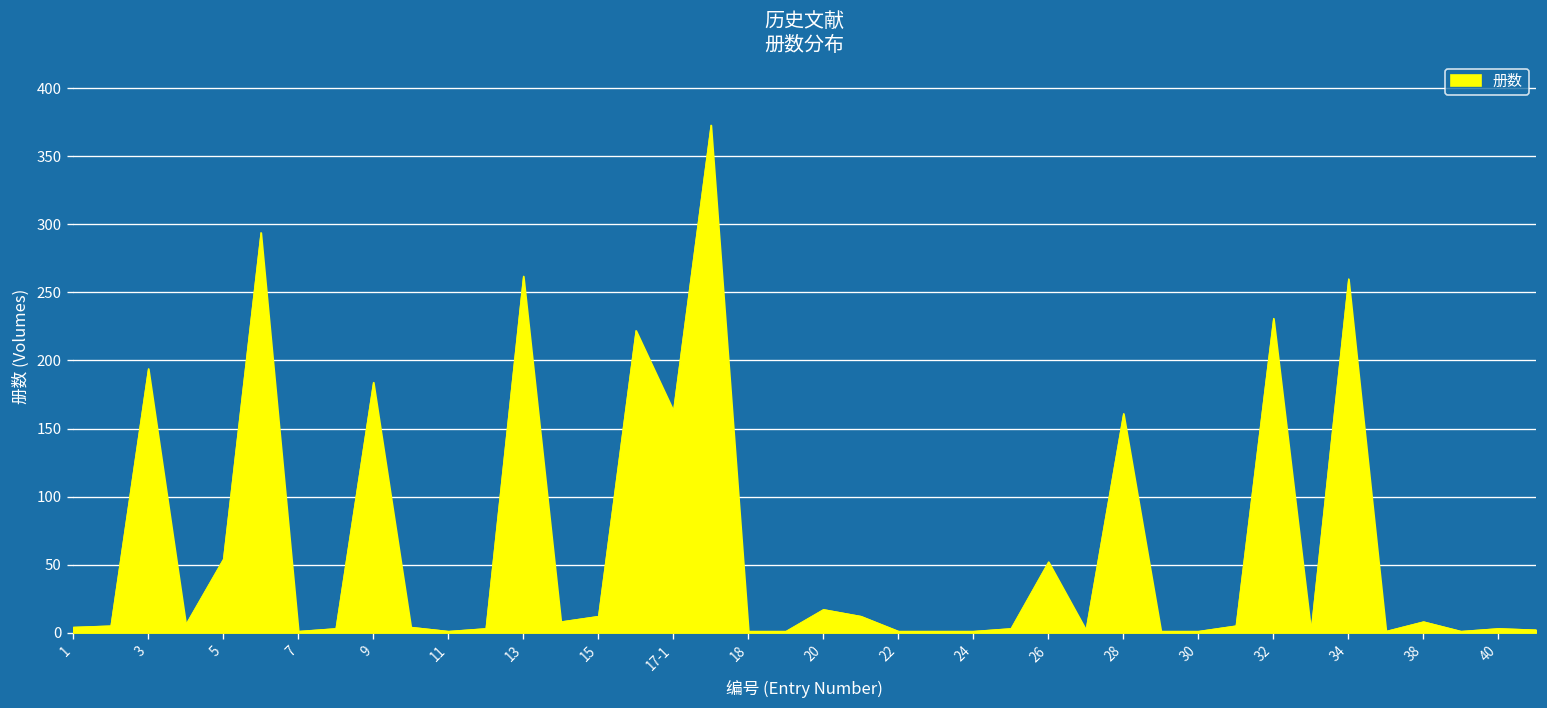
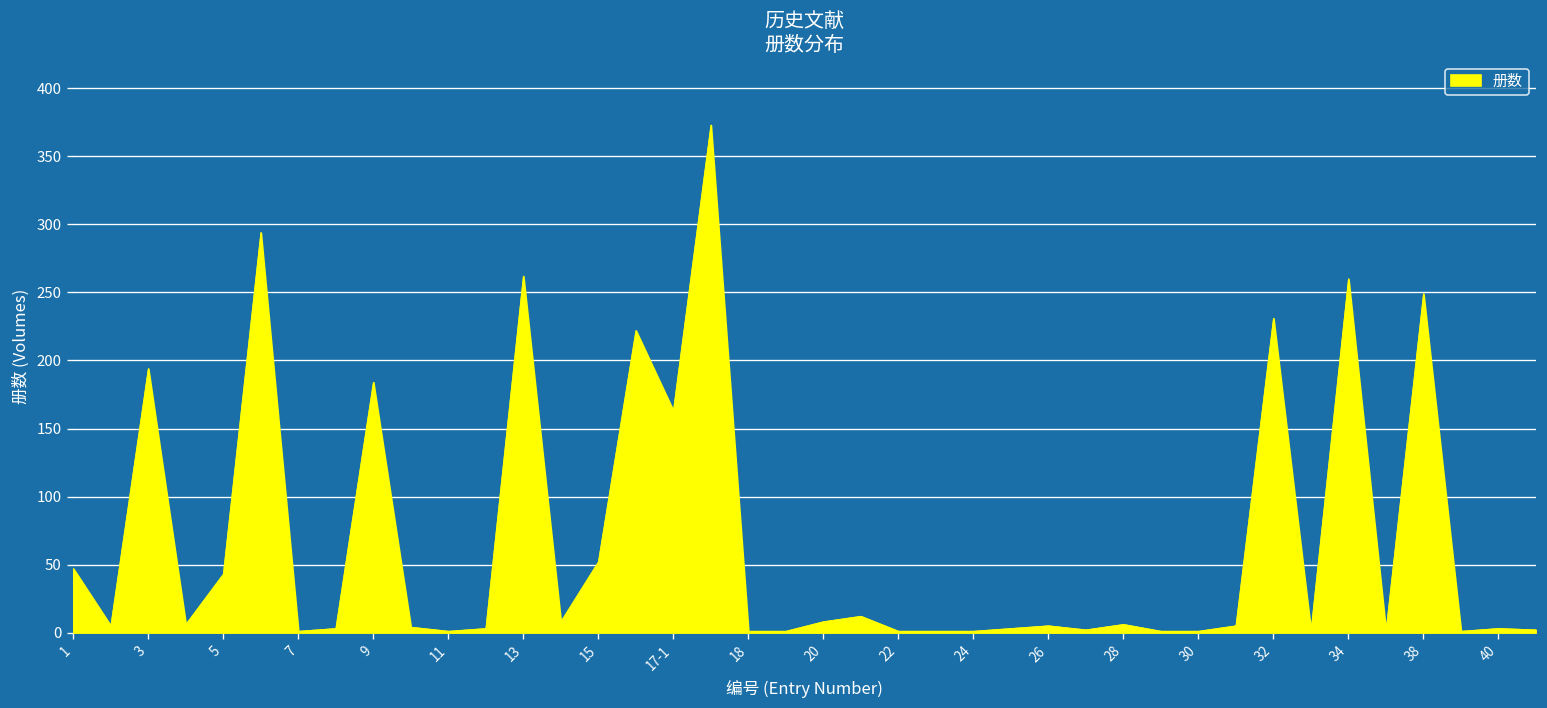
1: 4 -> 47
5: 54 -> 43
15: 12 -> 52
20: 17 -> 8
26: 52 -> 5
28: 161 -> 6
38: 8 -> 249
